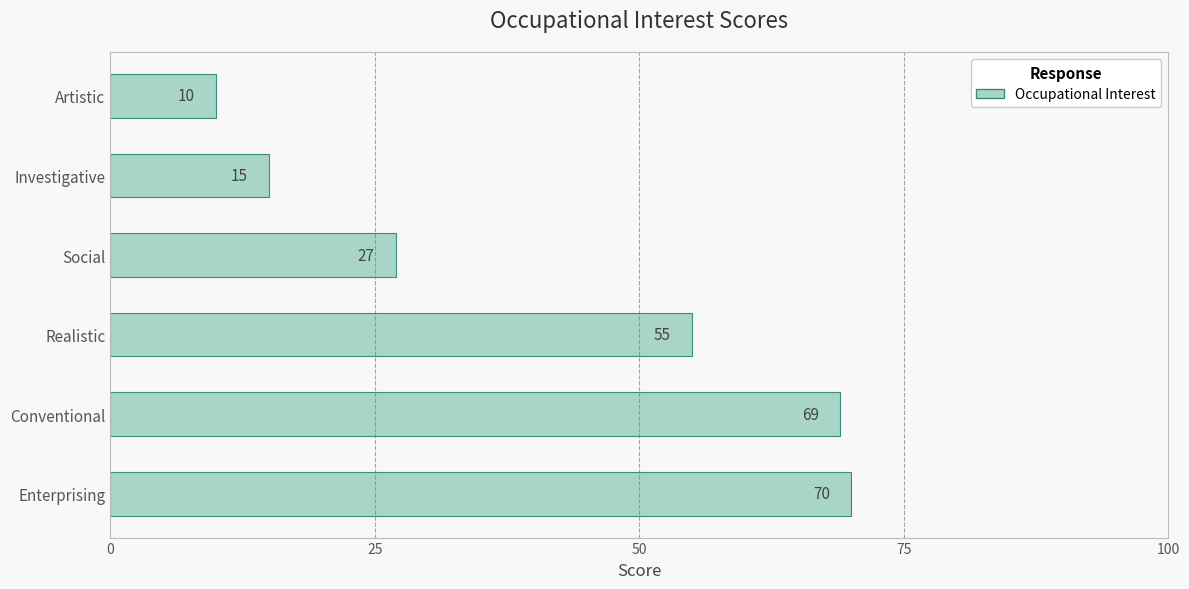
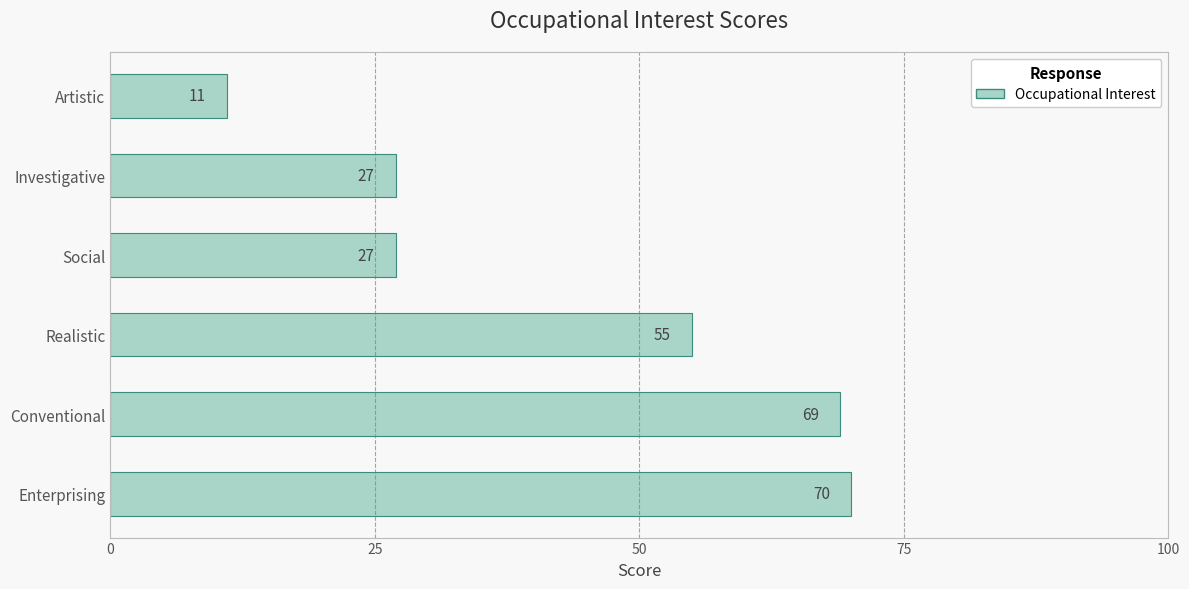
Artistic: 10 -> 11
Investigative: 15 -> 27
